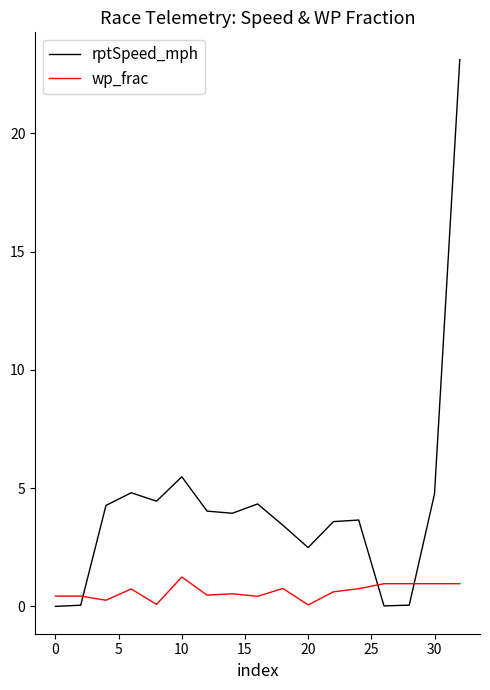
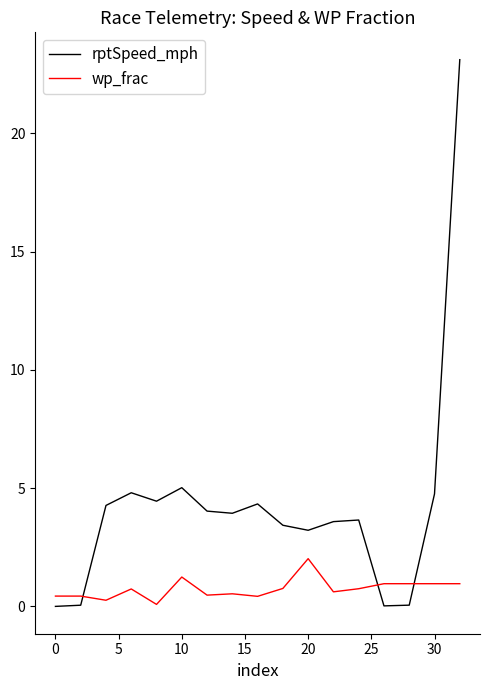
rptSpeed_mph, 10: 5.5 -> 5.0
rptSpeed_mph, 20: 2.5 -> 3.2
wp_frac, 20: 0.1 -> 2.0
